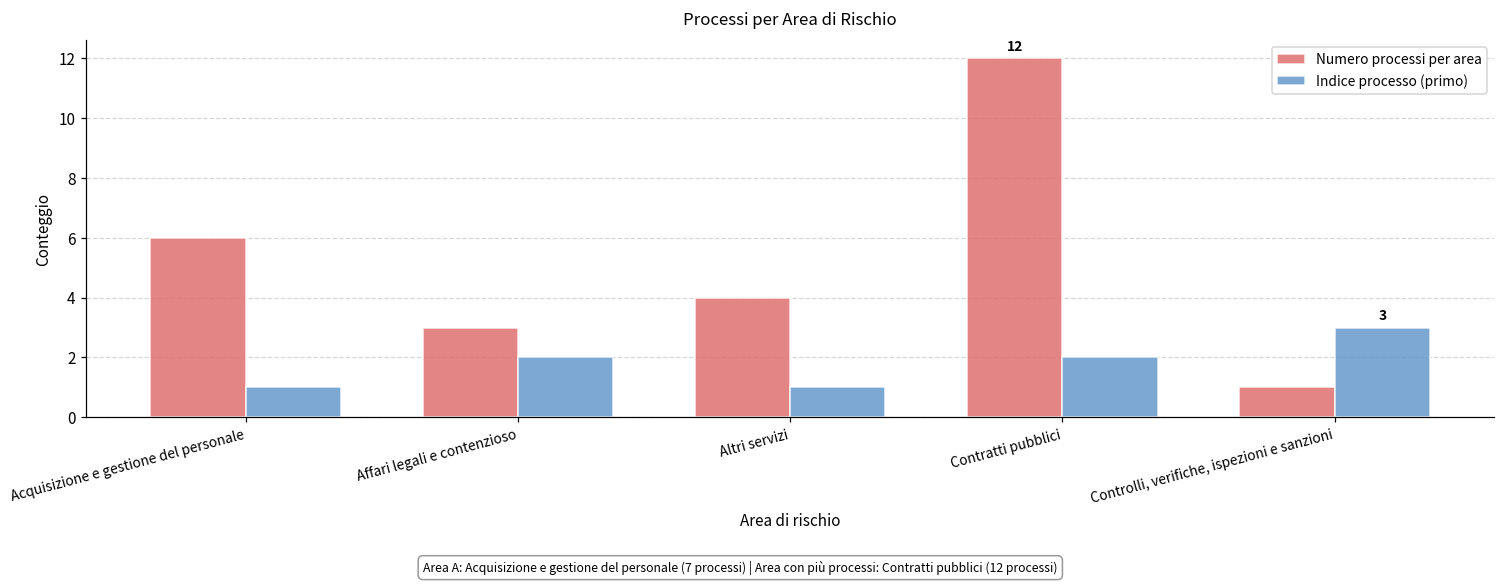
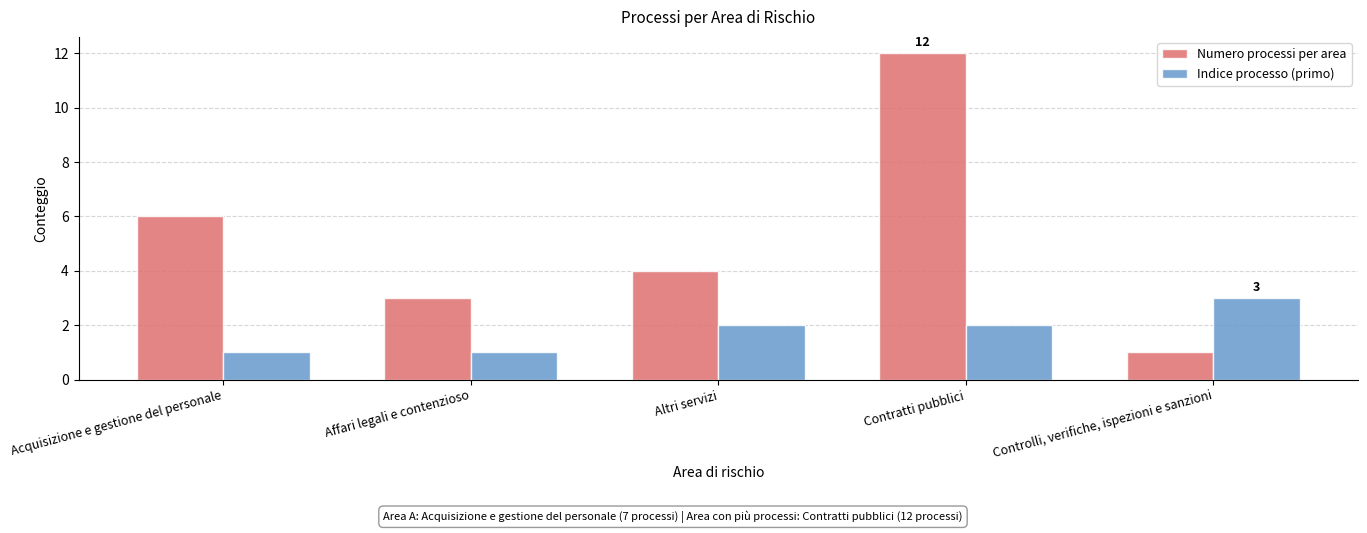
Indice processo (primo), Affari legali e contenzioso: 2 -> 1
Indice processo (primo), Altri servizi: 1 -> 2
